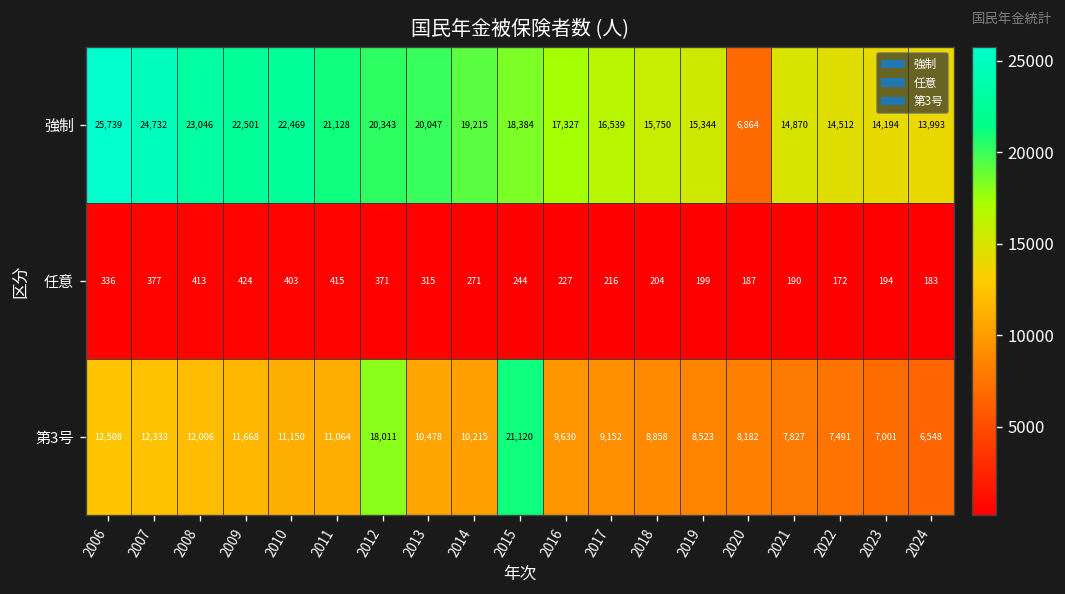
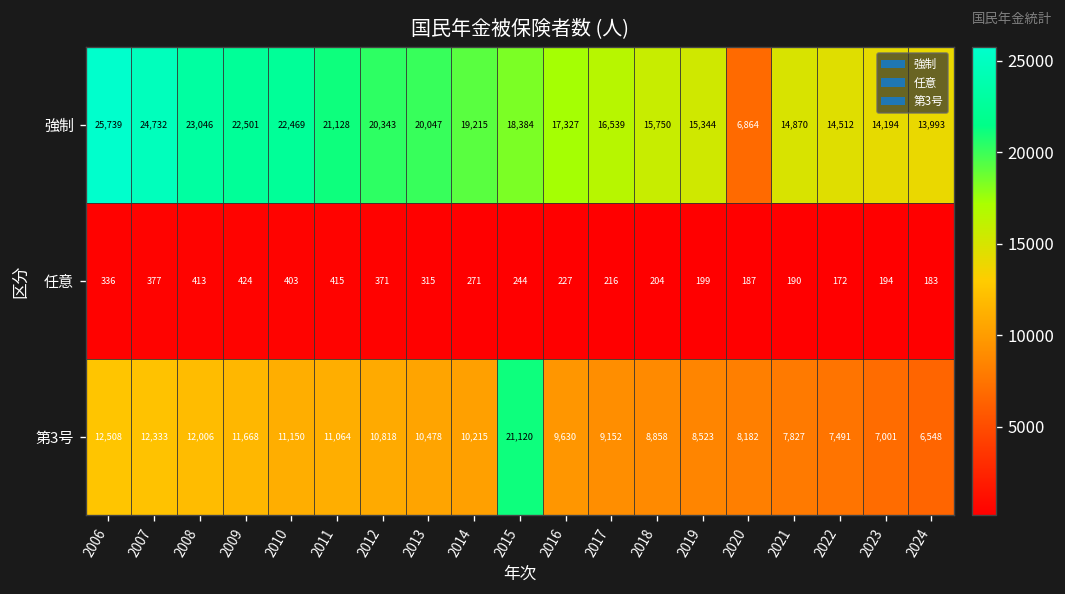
第3号, 2012: 18,011 -> 10,818
